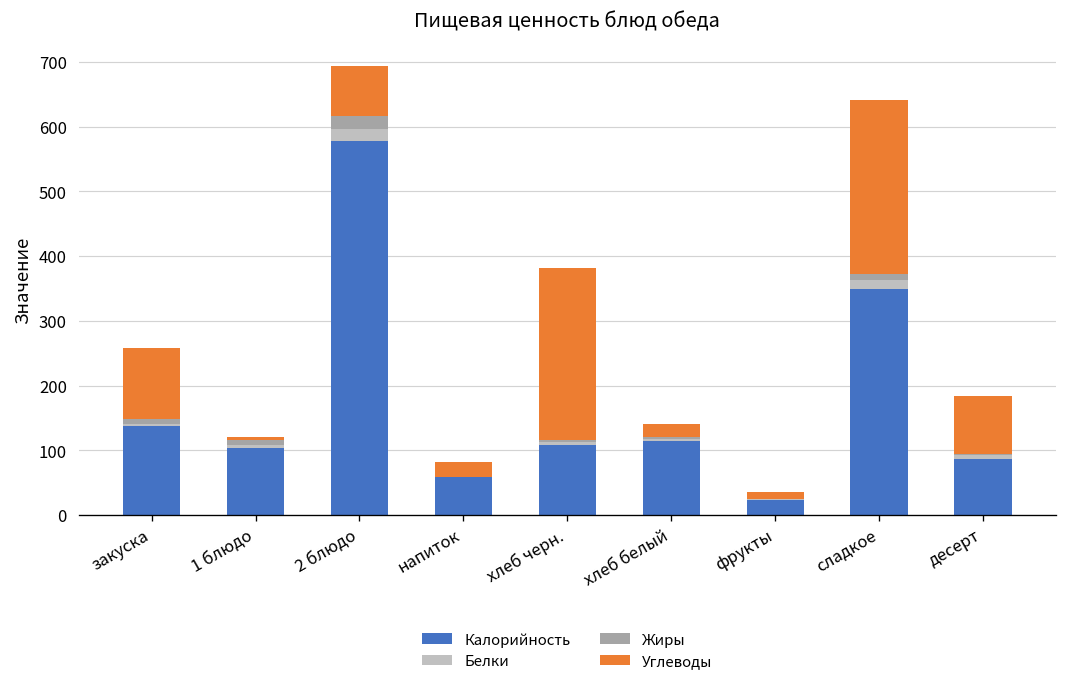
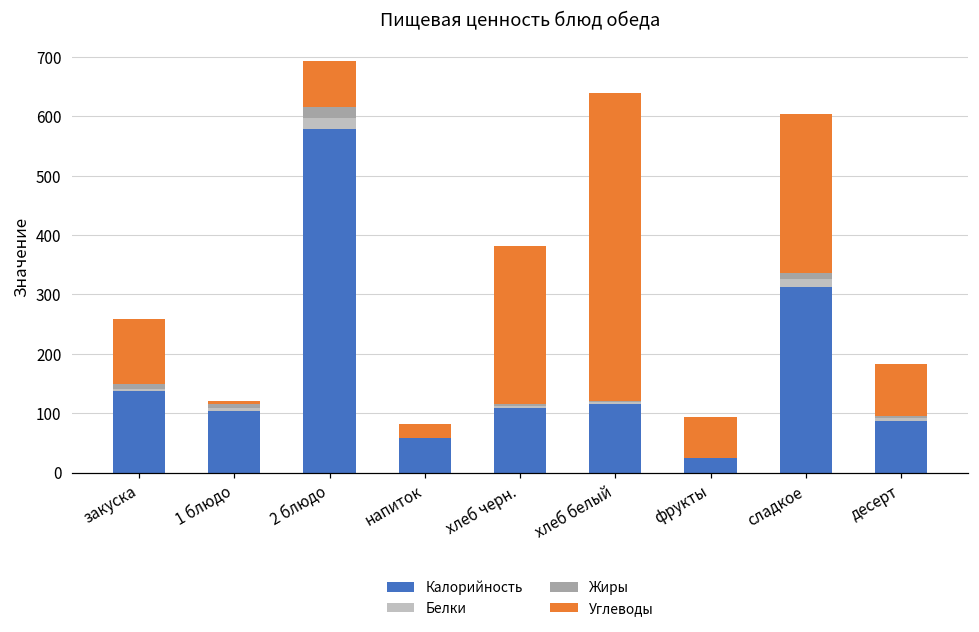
Углеводы, хлеб белый: 20 -> 520
Углеводы, фрукты: 10 -> 70
Калорийность, сладкое: 350 -> 310
